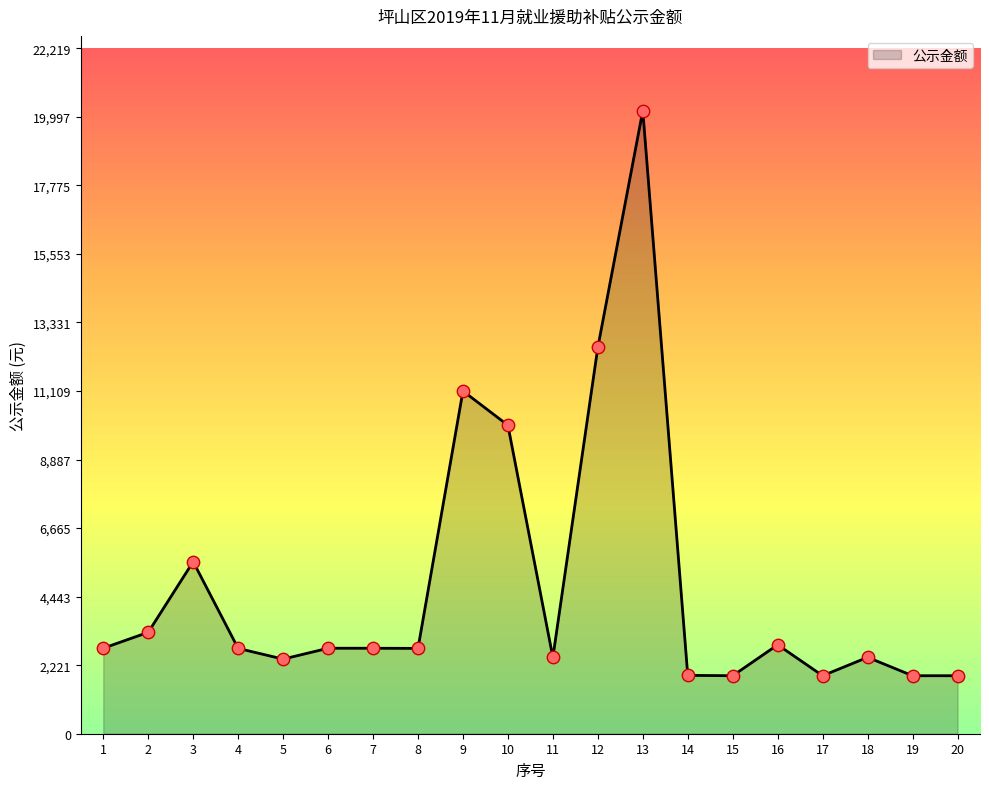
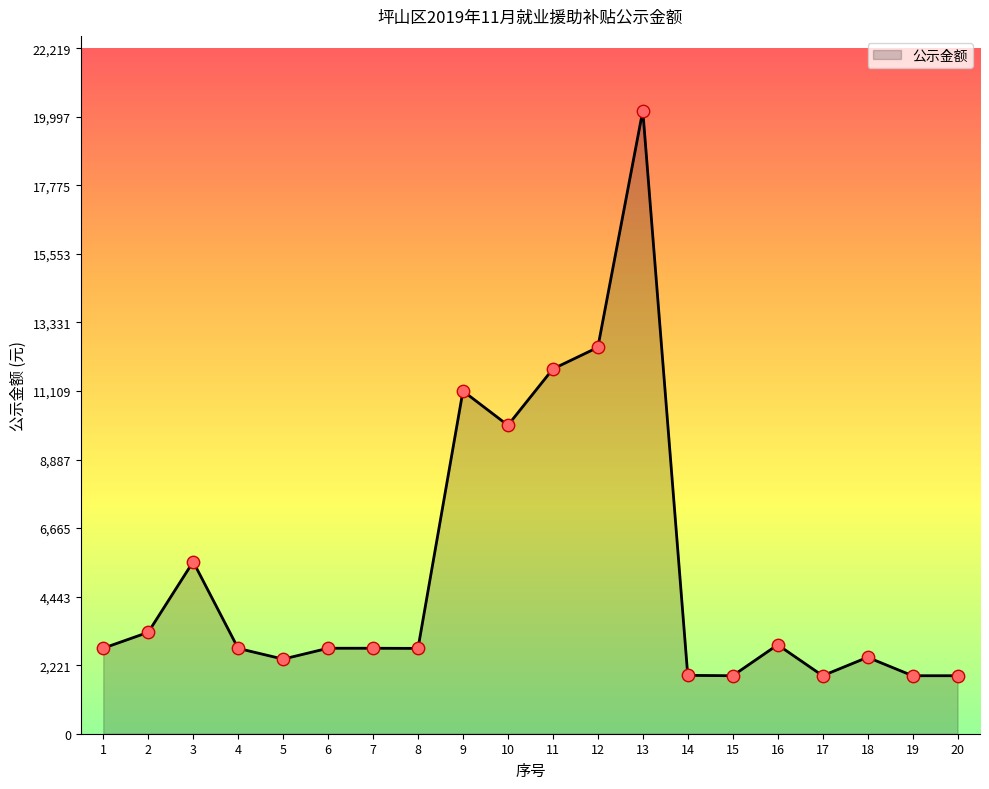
11: 2,500 -> 11,800
